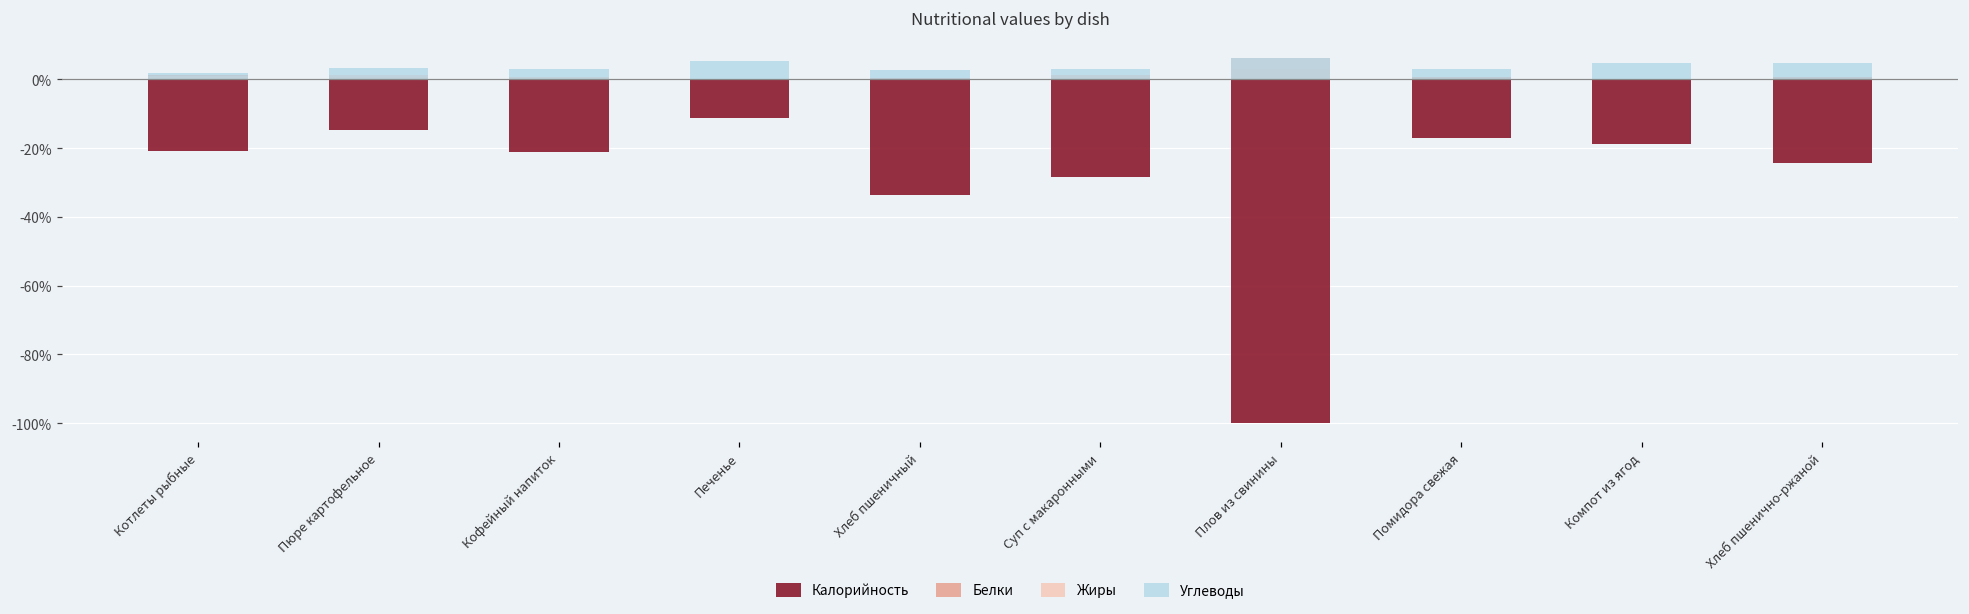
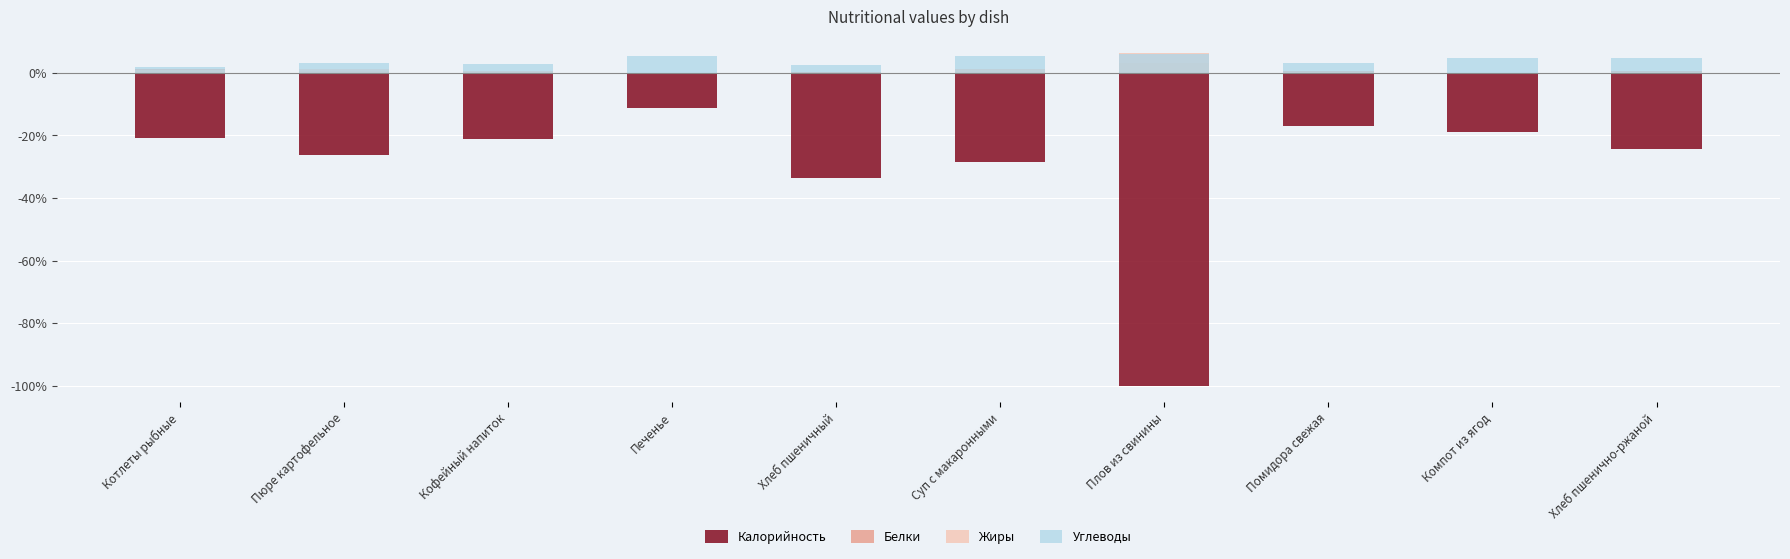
Калорийность, Пюре картофельное: -15% -> -26%
Углеводы, Суп с макаронными: 3% -> 6%
